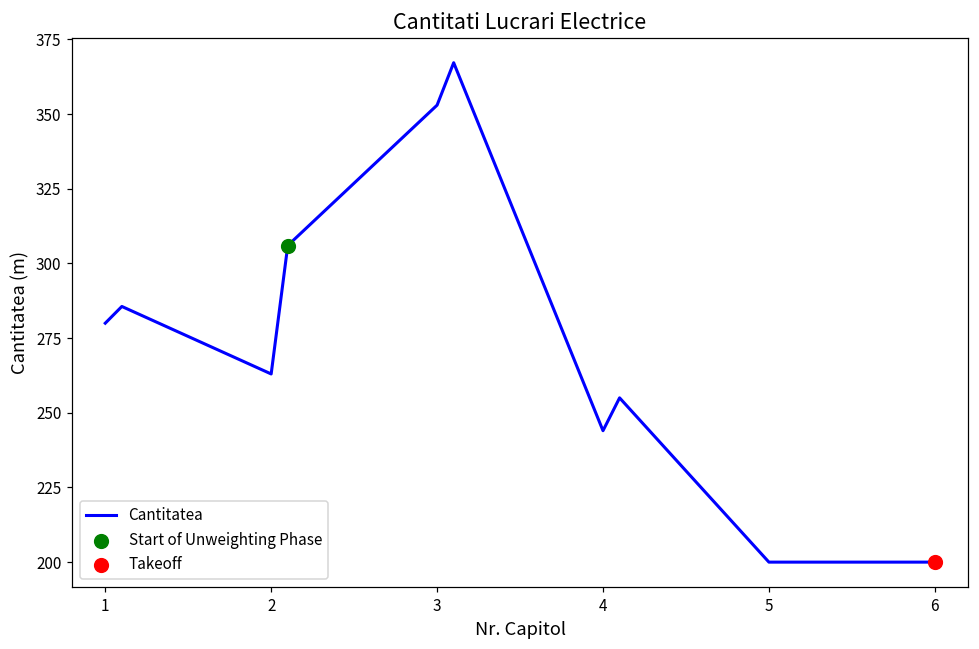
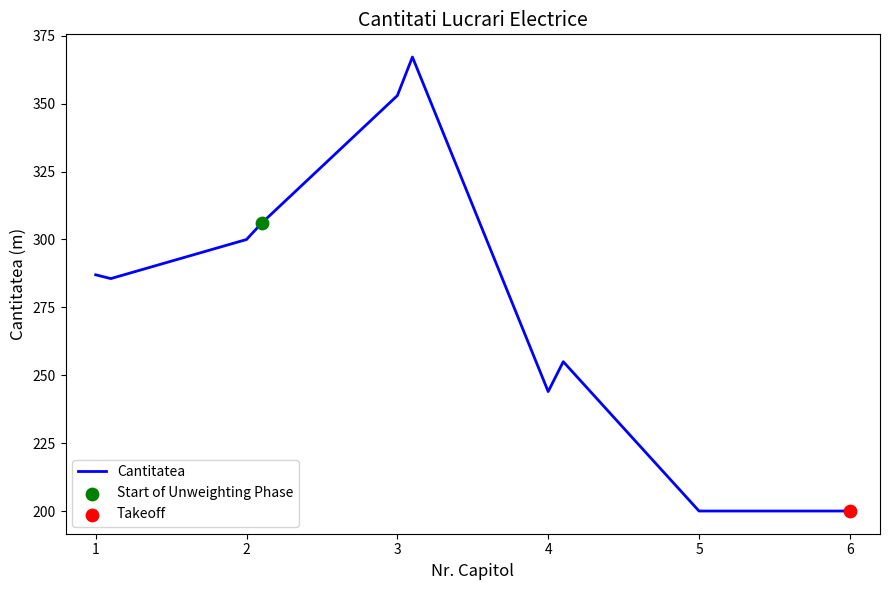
Cantitatea, 1: 280 -> 287
Cantitatea, 2: 263 -> 300
